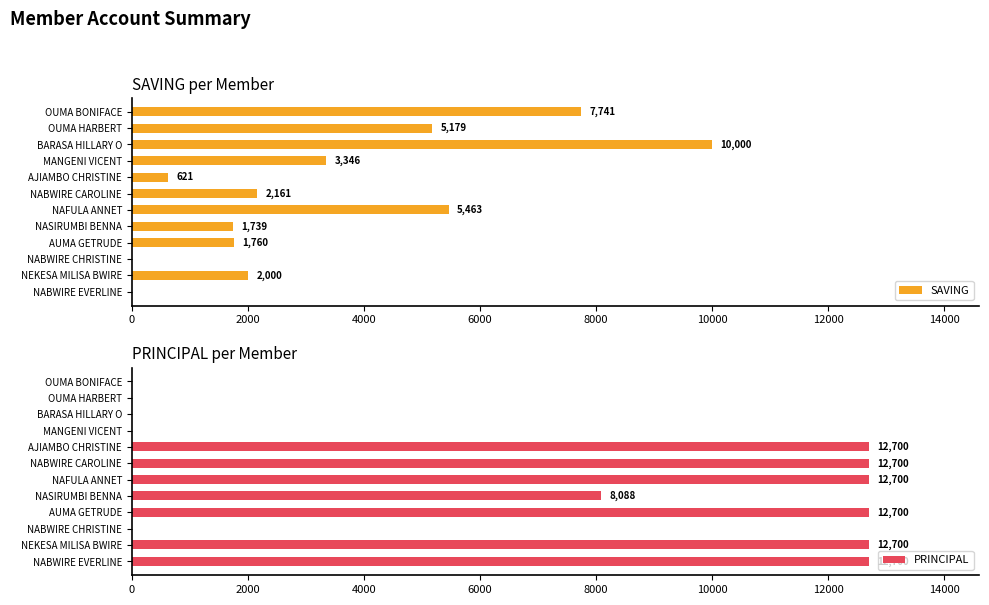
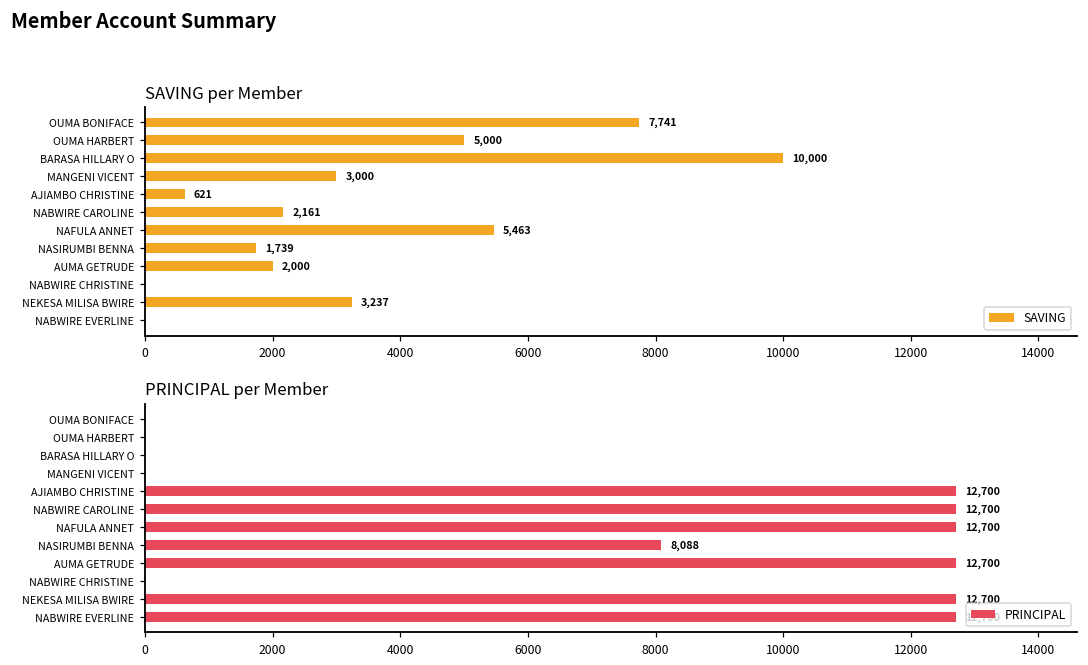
SAVING per Member, OUMA HARBERT: 5,179 -> 5,000
SAVING per Member, MANGENI VICENT: 3,346 -> 3,000
SAVING per Member, AUMA GETRUDE: 1,760 -> 2,000
SAVING per Member, NEKESA MILISA BWIRE: 2,000 -> 3,237
